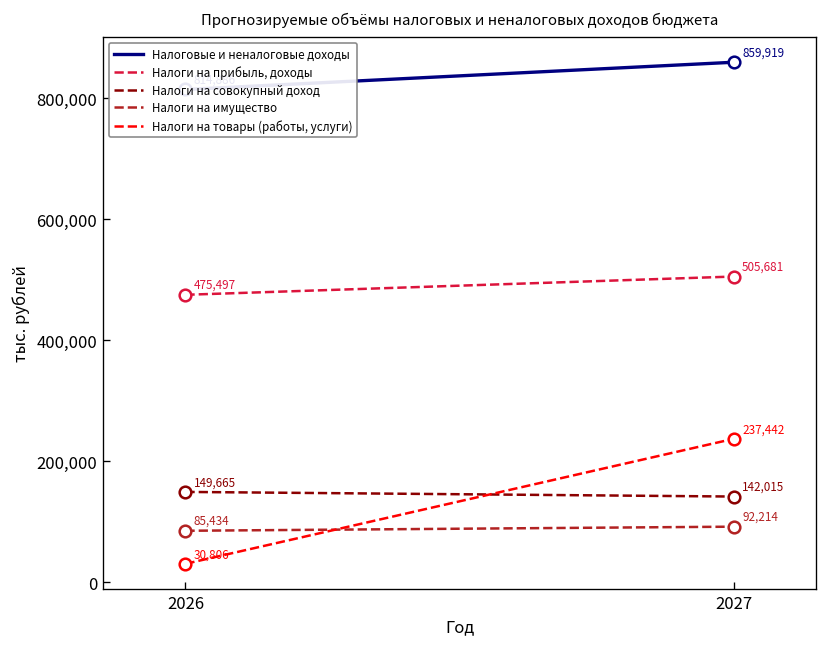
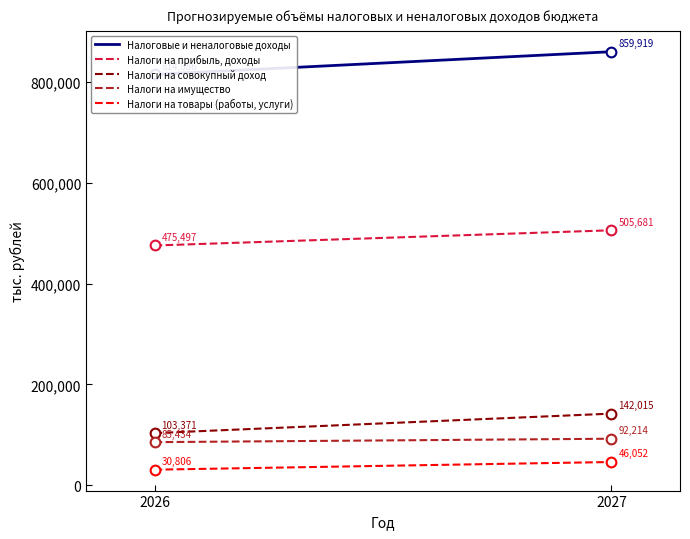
Налоги на совокупный доход, 2026: 149,665 -> 103,371
Налоги на товары (работы, услуги), 2027: 237,442 -> 46,052
